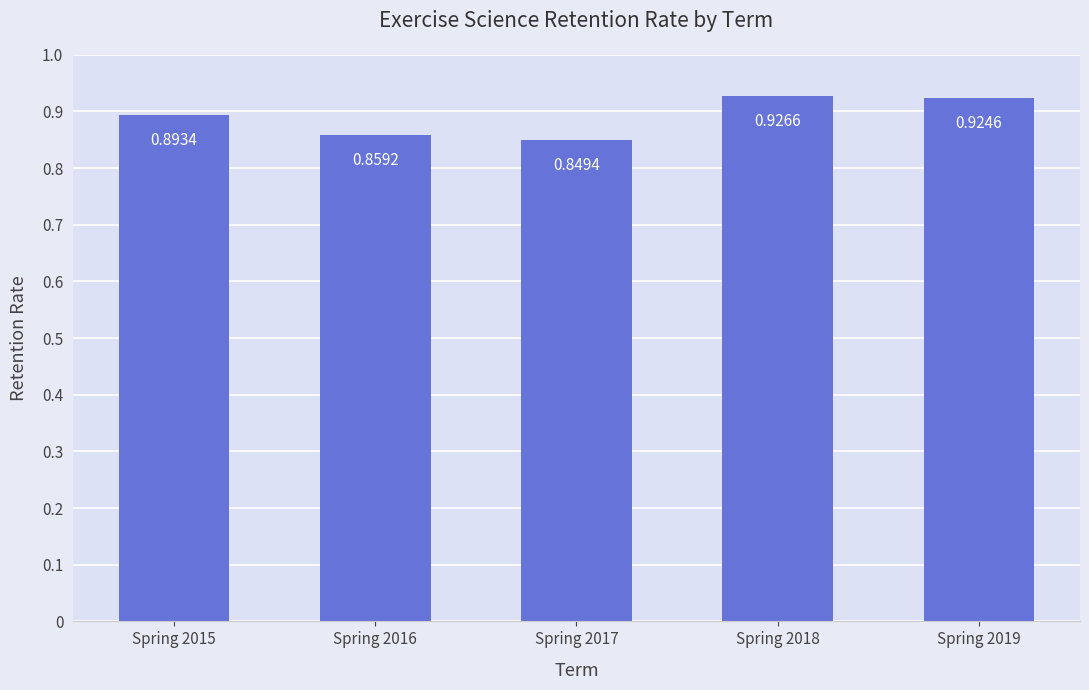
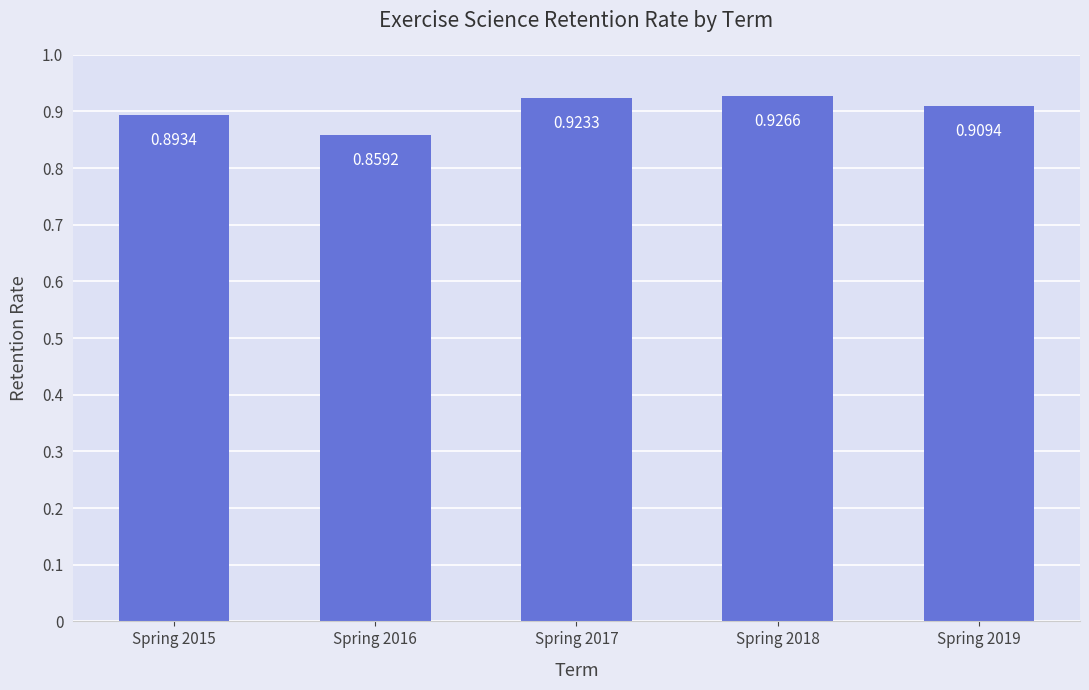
Spring 2017: 0.8494 -> 0.9233
Spring 2019: 0.9246 -> 0.9094
